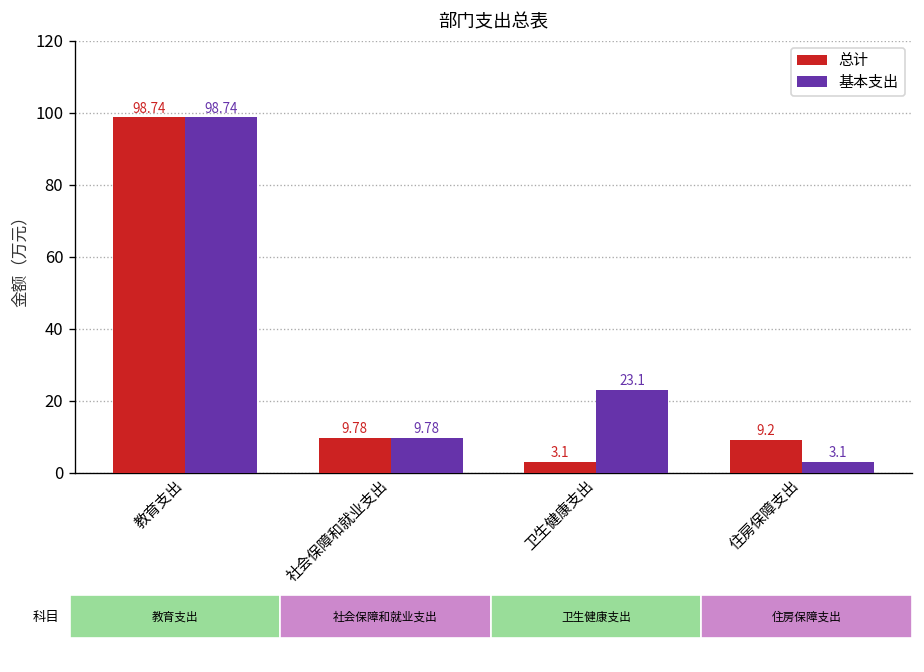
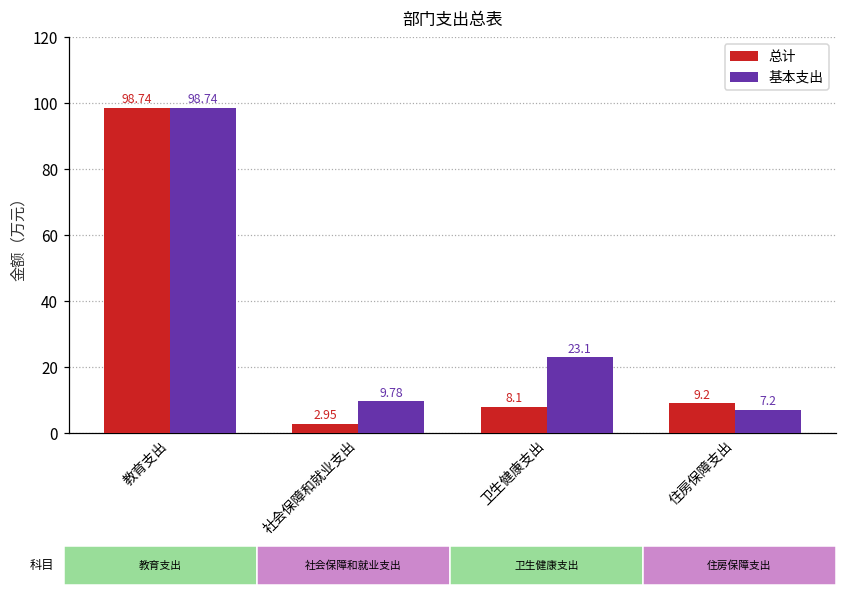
总计, 社会保障和就业支出: 9.78 -> 2.95
总计, 卫生健康支出: 3.1 -> 8.1
基本支出, 住房保障支出: 3.1 -> 7.2
